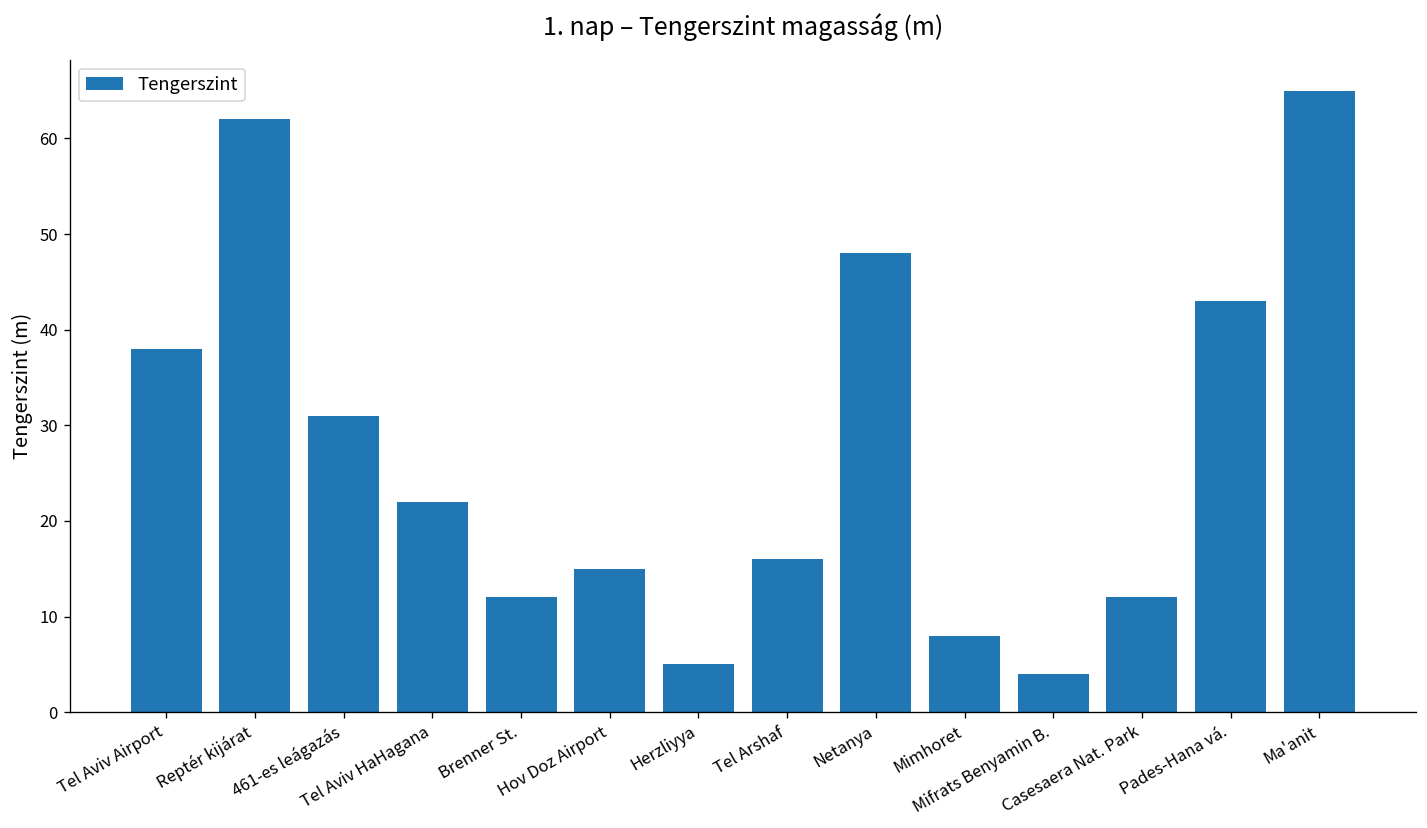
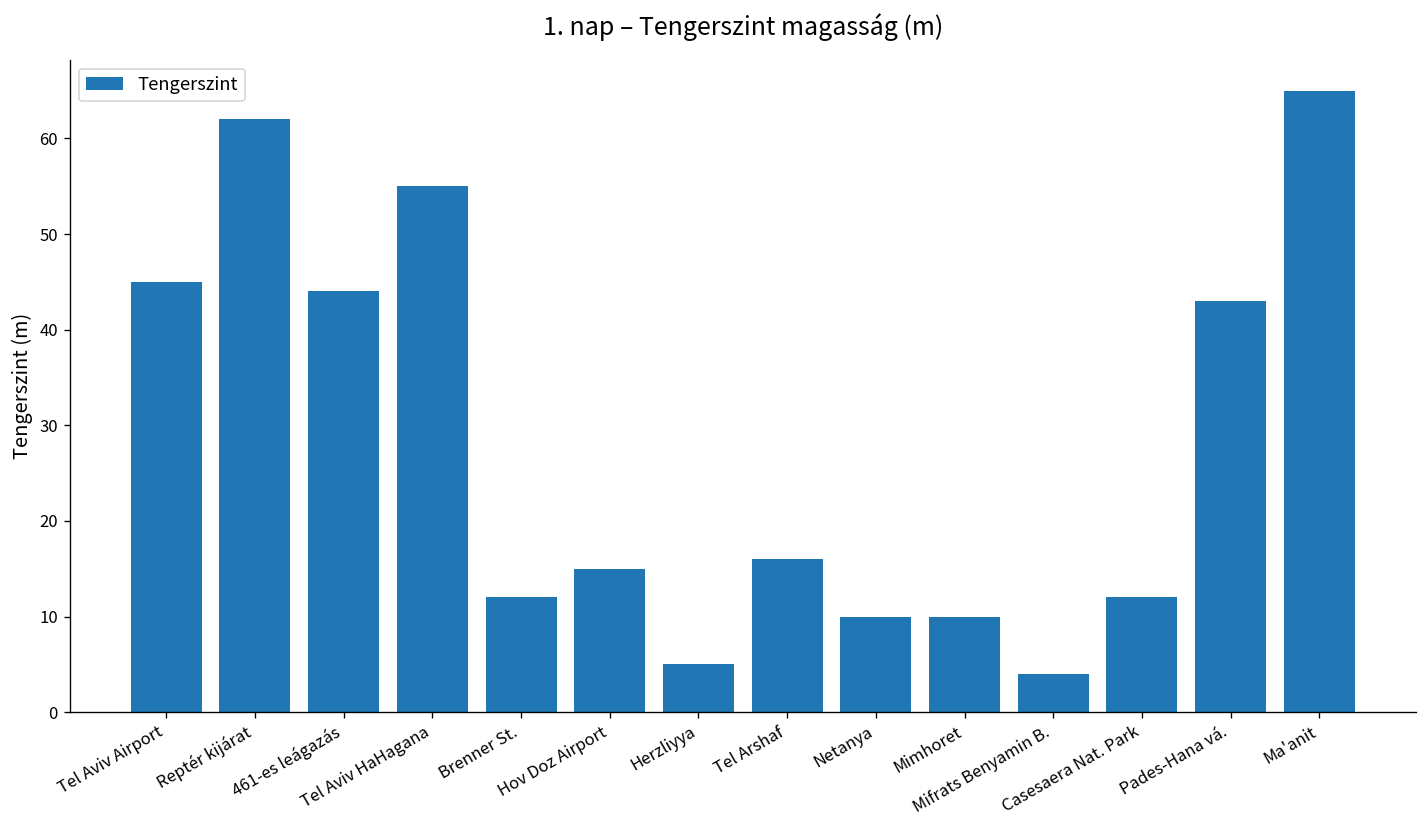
Tel Aviv Airport: 38 -> 45
461-es leágazás: 31 -> 44
Tel Aviv HaHagana: 22 -> 55
Netanya: 48 -> 10
Mimhoret: 8 -> 10
